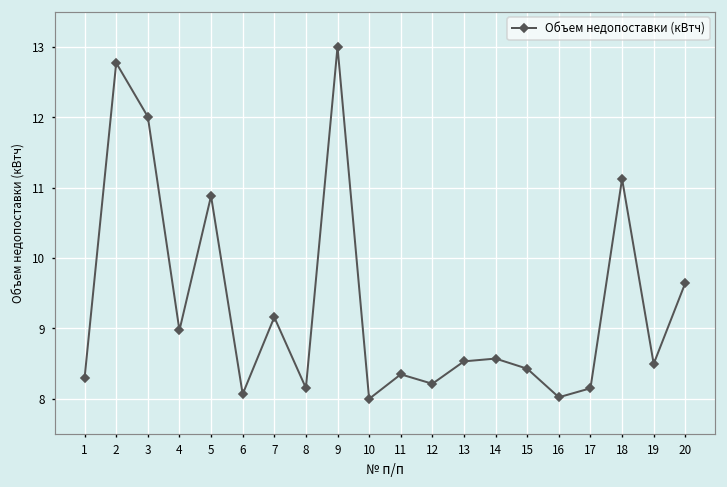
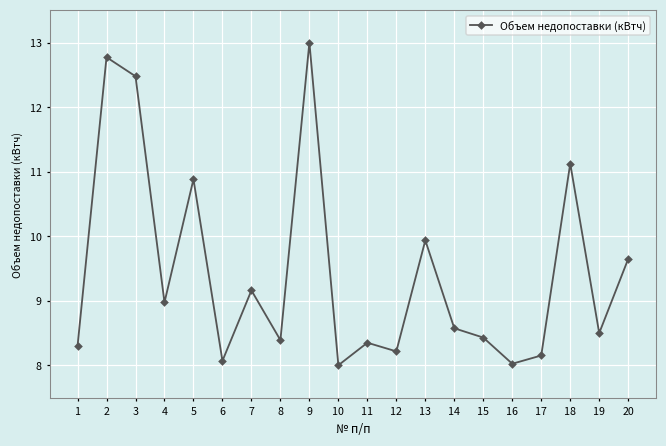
3: 12.0 -> 12.5
8: 8.2 -> 8.4
13: 8.5 -> 9.9
